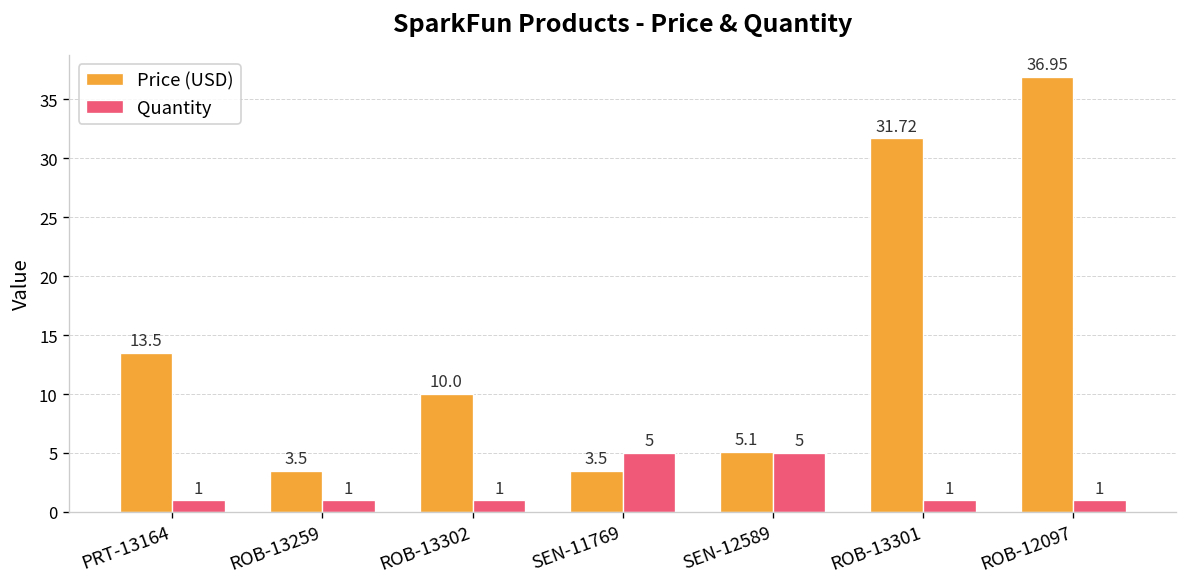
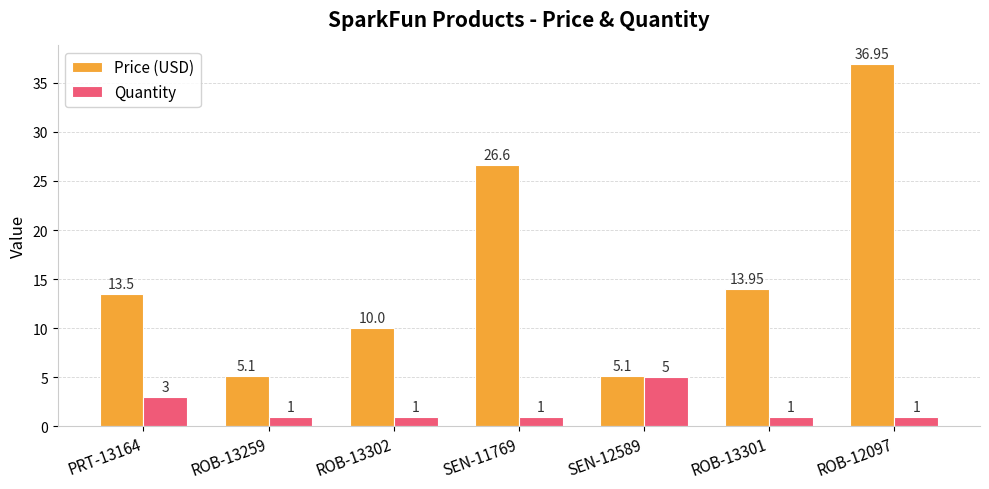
Quantity, PRT-13164: 1 -> 3
Price (USD), ROB-13259: 3.5 -> 5.1
Price (USD), SEN-11769: 3.5 -> 26.6
Quantity, SEN-11769: 5 -> 1
Price (USD), ROB-13301: 31.72 -> 13.95
